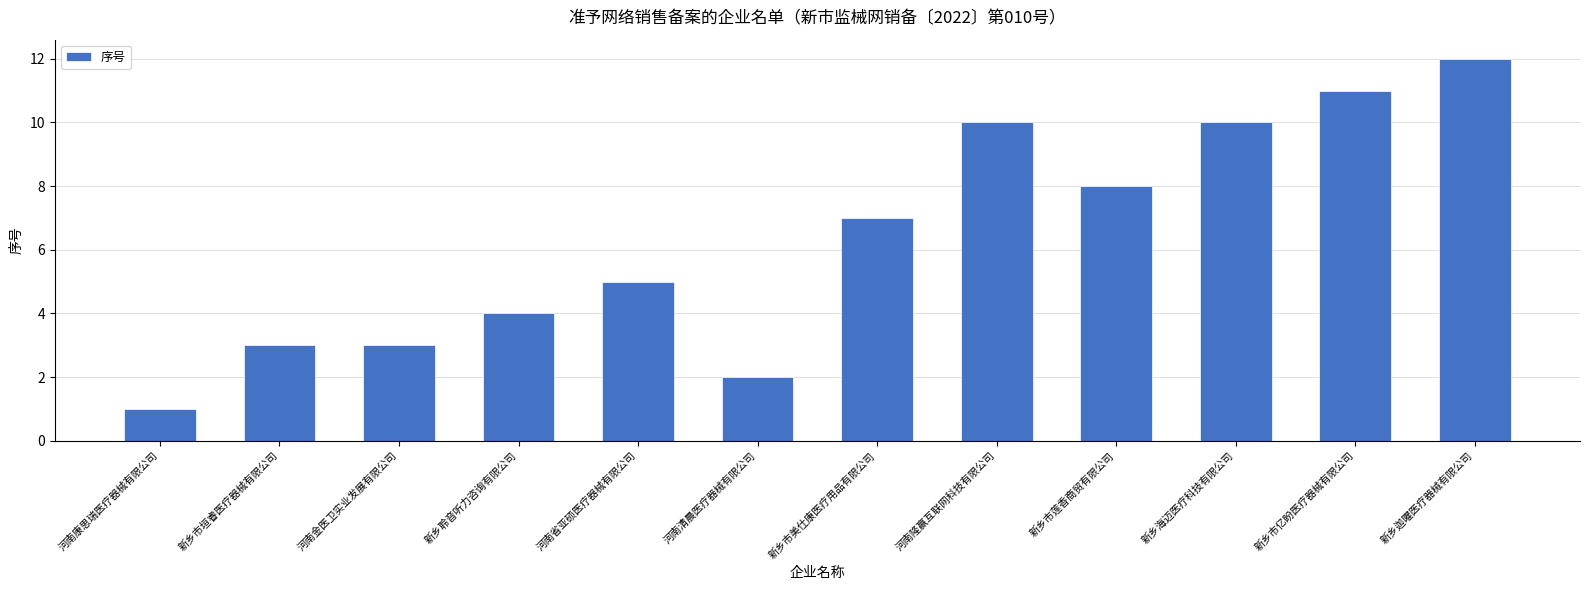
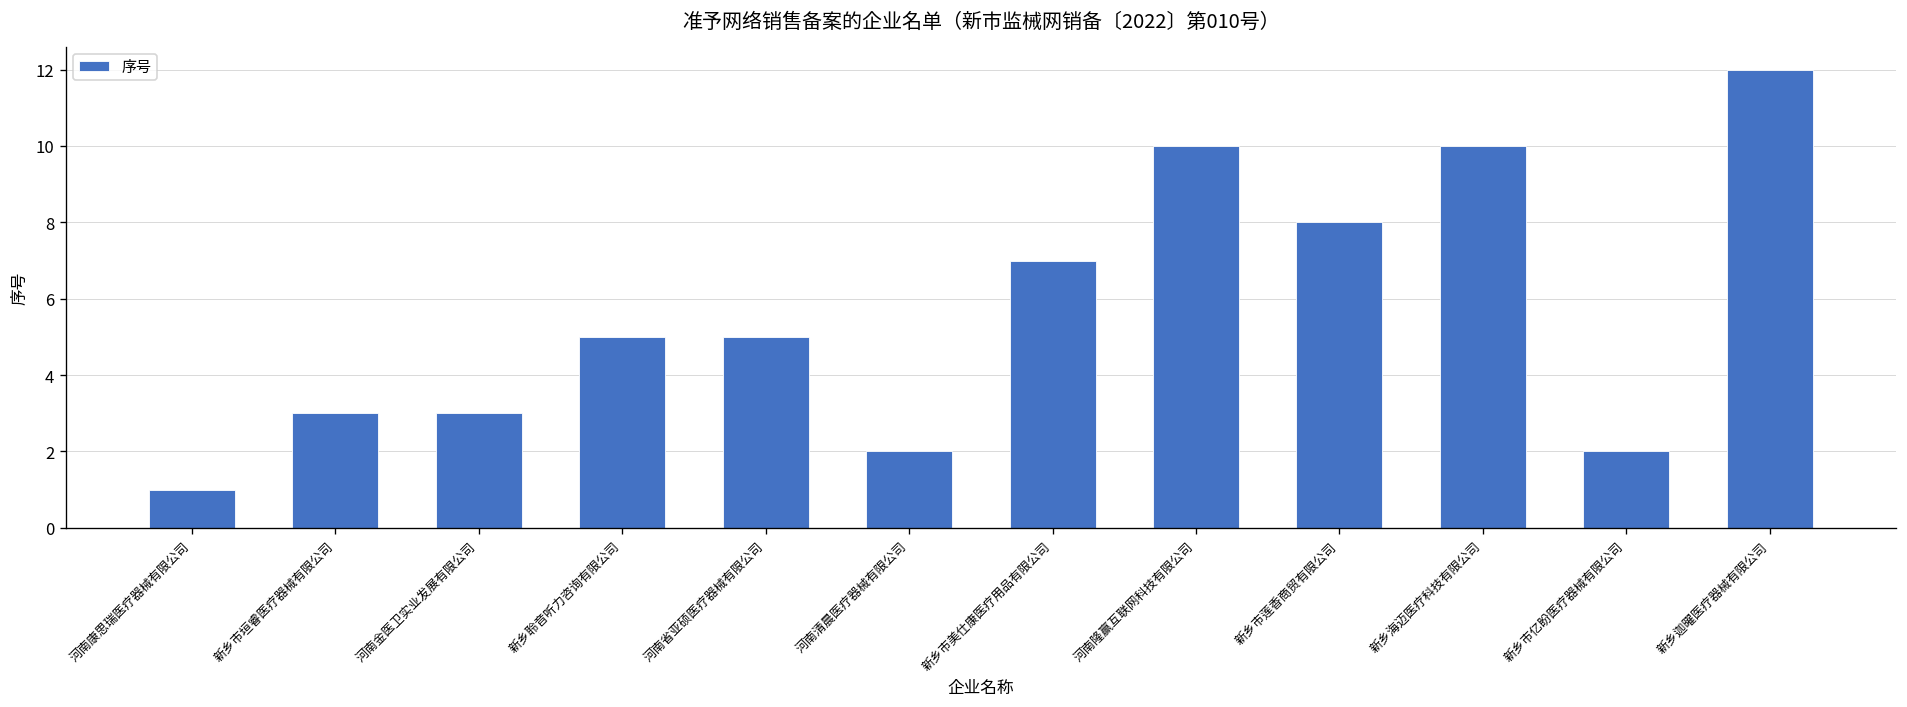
新乡聆音听力咨询有限公司: 4 -> 5
新乡市亿盼医疗器械有限公司: 11 -> 2
